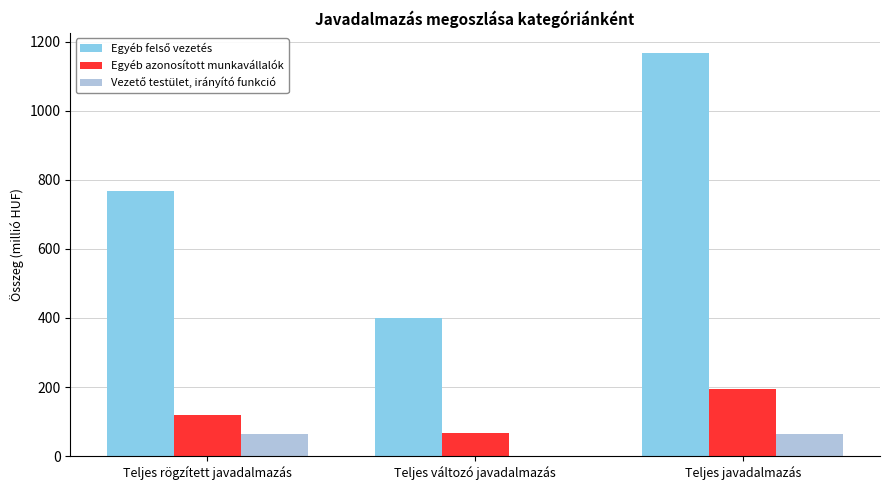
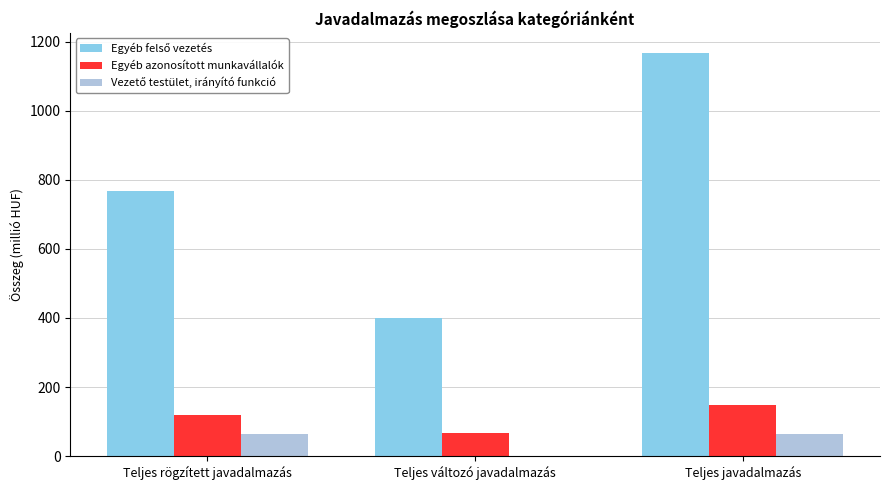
Egyéb azonosított munkavállalók, Teljes javadalmazás: 200 -> 150
